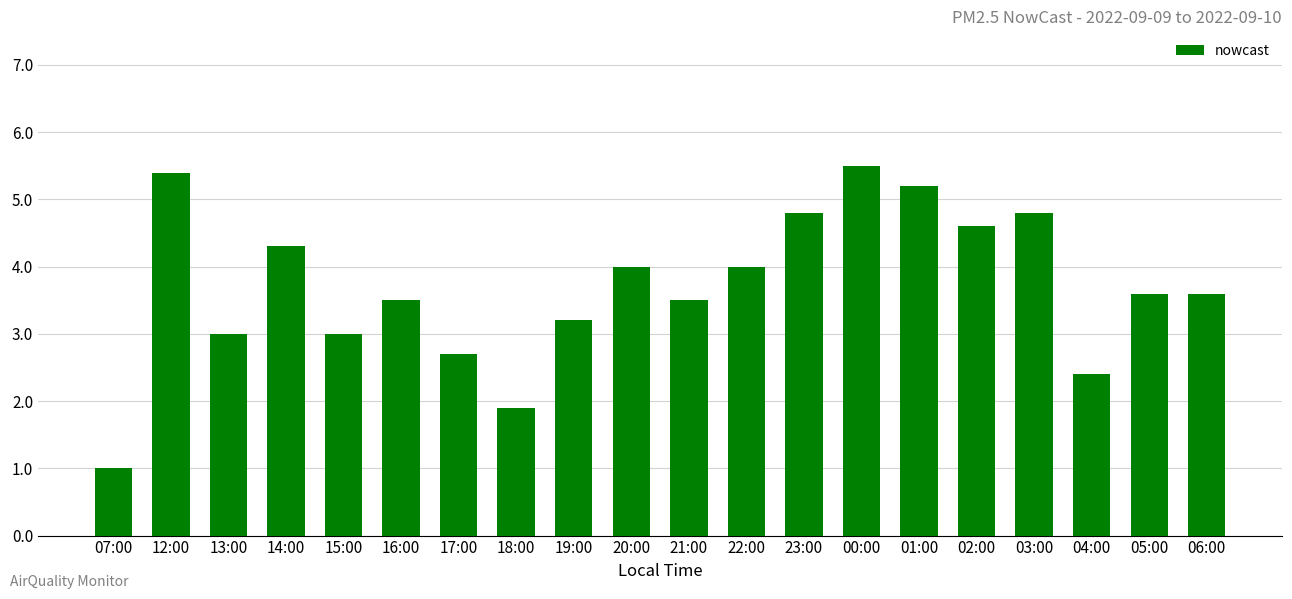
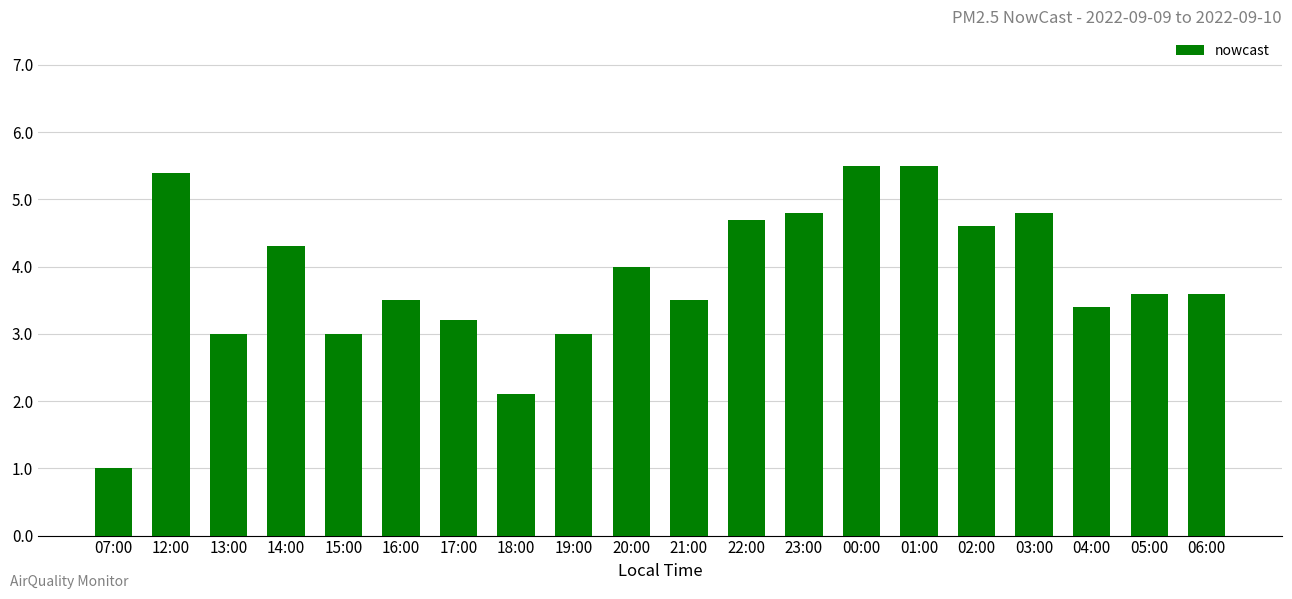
17:00: 2.7 -> 3.2
18:00: 1.9 -> 2.1
19:00: 3.2 -> 3.0
22:00: 4.0 -> 4.7
01:00: 5.2 -> 5.5
04:00: 2.4 -> 3.4
